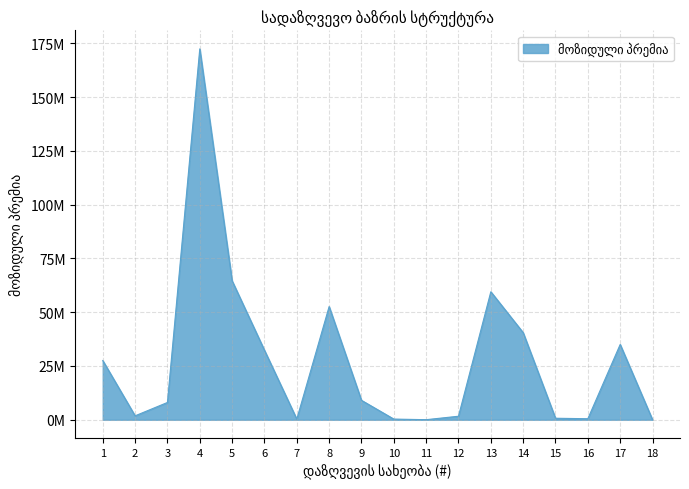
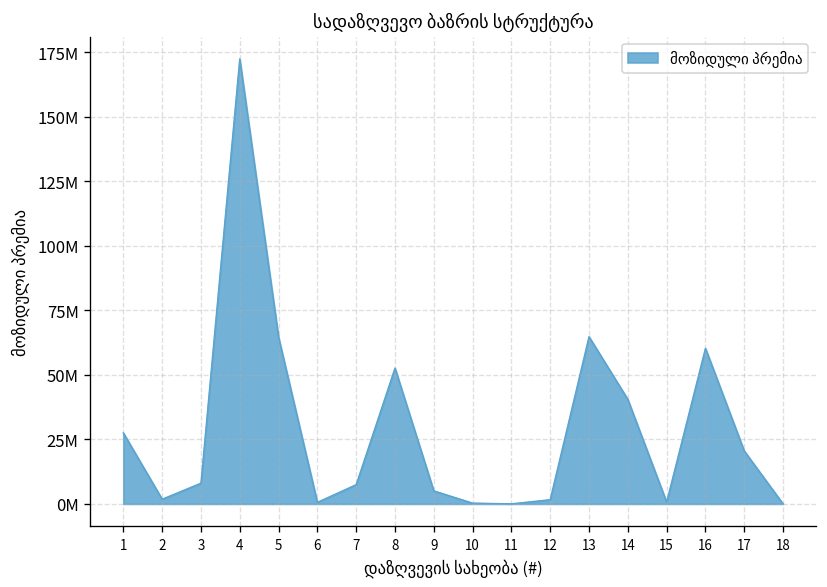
6: 32000000 -> 1000000
7: 0 -> 7000000
9: 9000000 -> 5000000
13: 59000000 -> 65000000
16: 0 -> 60000000
17: 35000000 -> 21000000
